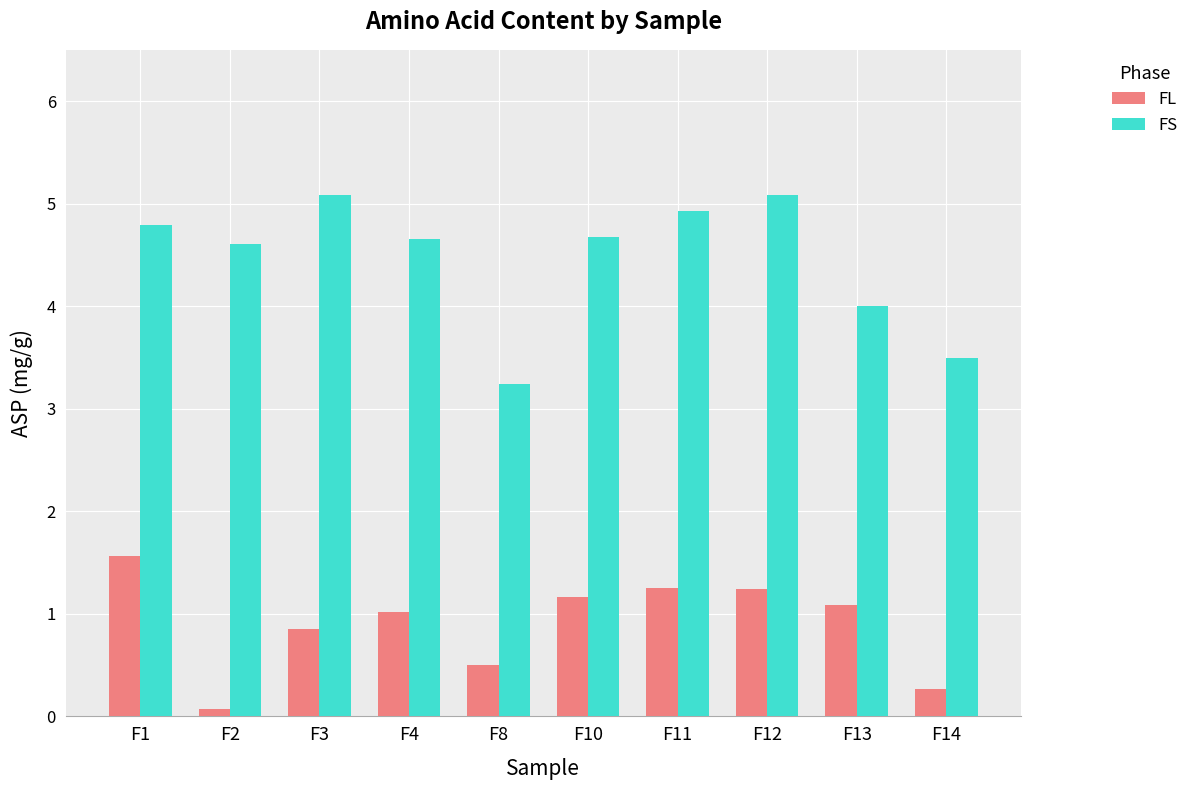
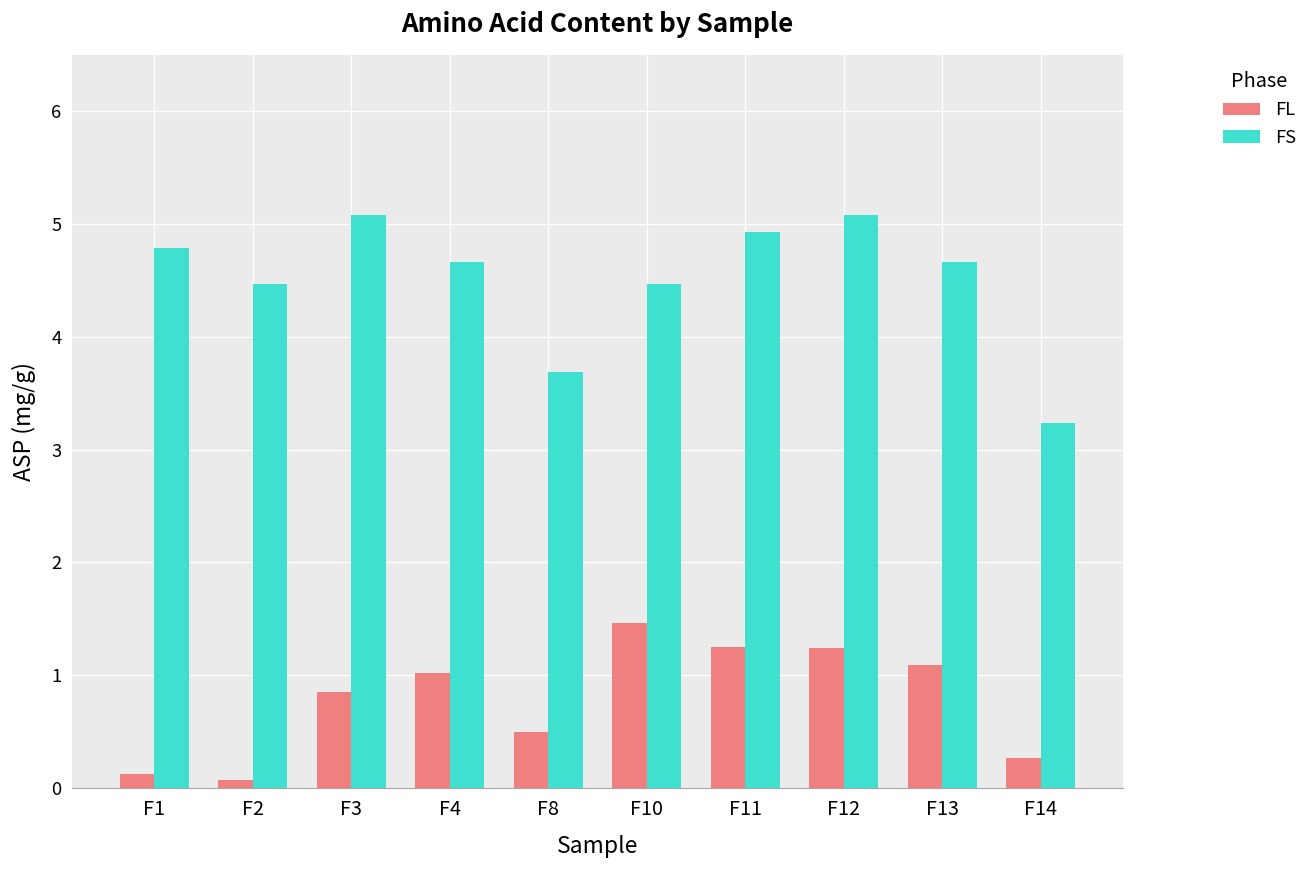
FL, F1: 1.56 -> 0.12
FS, F2: 4.61 -> 4.47
FS, F8: 3.24 -> 3.69
FL, F10: 1.16 -> 1.46
FS, F10: 4.67 -> 4.47
FS, F13: 4.00 -> 4.66
FS, F14: 3.49 -> 3.24
